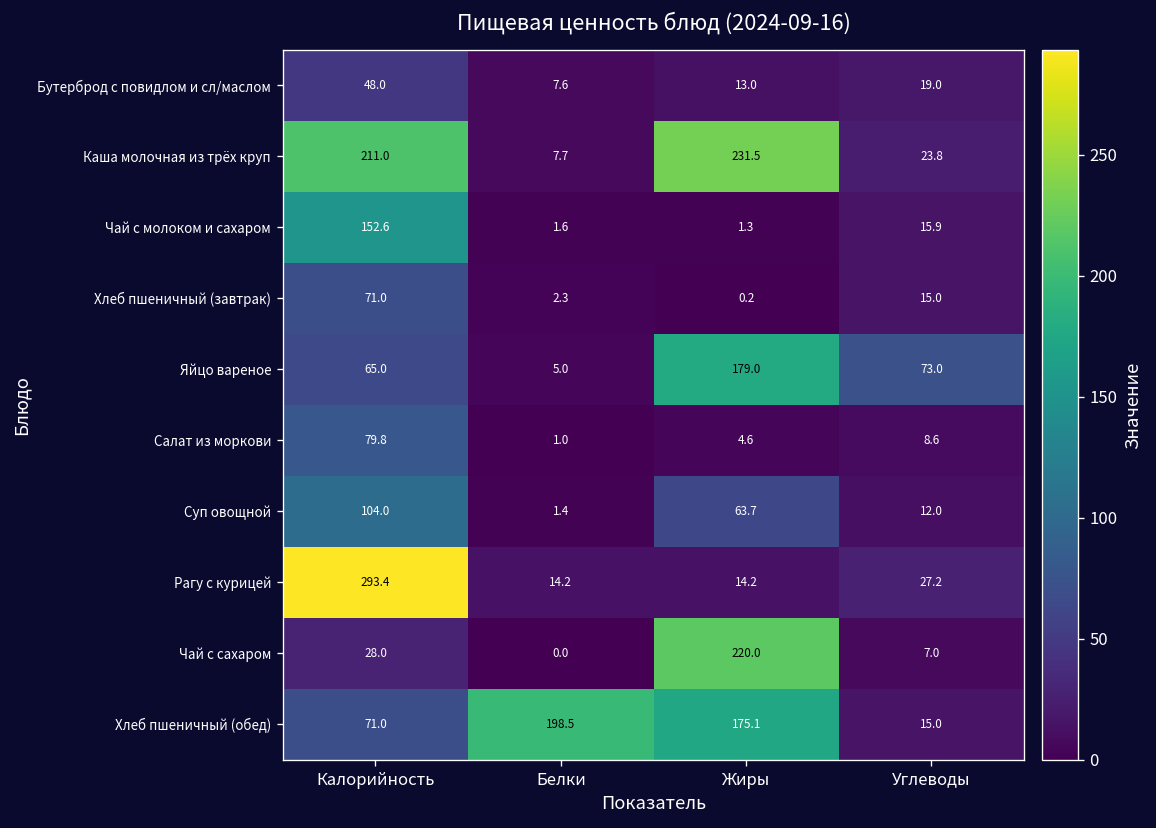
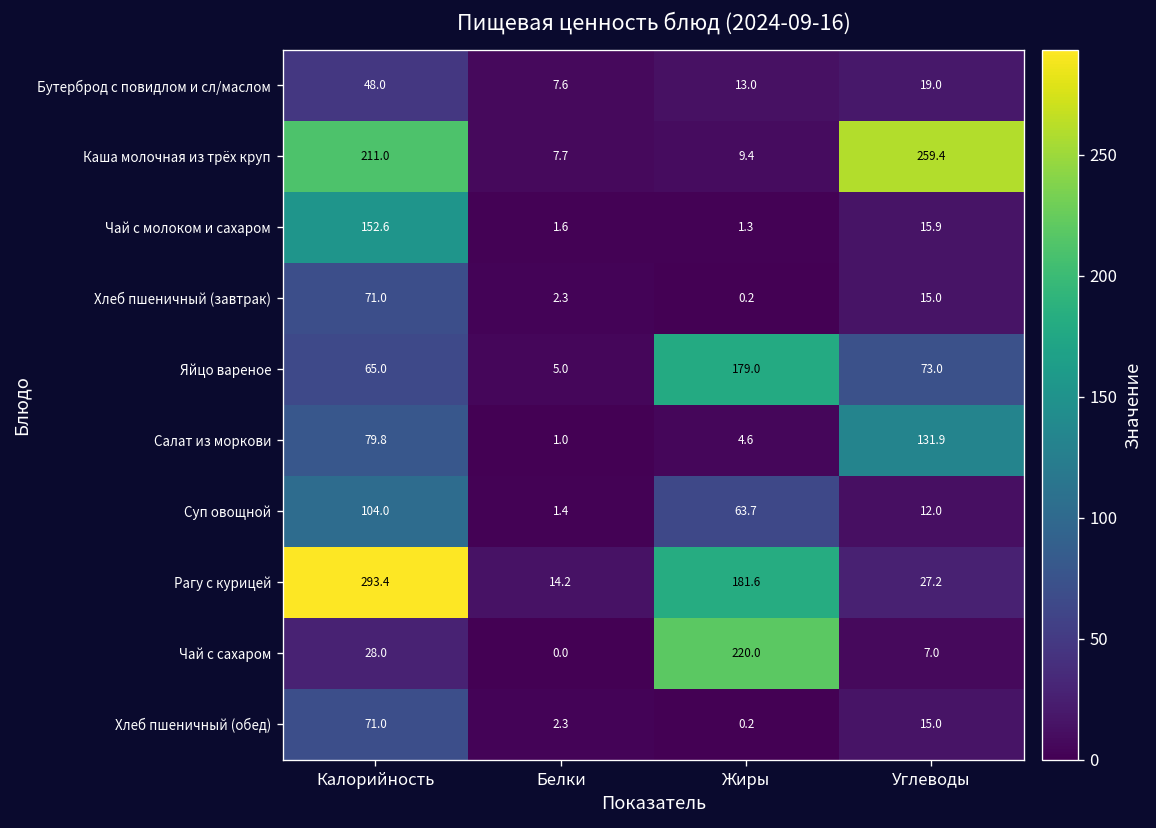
Каша молочная из трёх круп, Жиры: 231.5 -> 9.4
Каша молочная из трёх круп, Углеводы: 23.8 -> 259.4
Салат из моркови, Углеводы: 8.6 -> 131.9
Рагу с курицей, Жиры: 14.2 -> 181.6
Хлеб пшеничный (обед), Белки: 198.5 -> 2.3
Хлеб пшеничный (обед), Жиры: 175.1 -> 0.2
